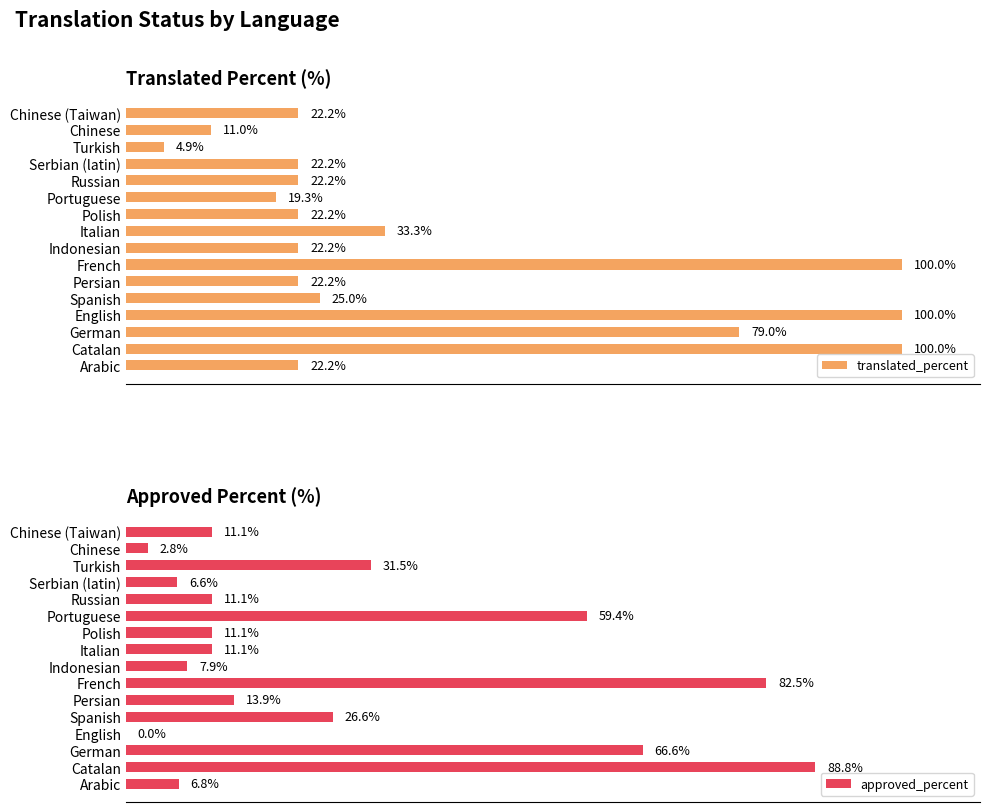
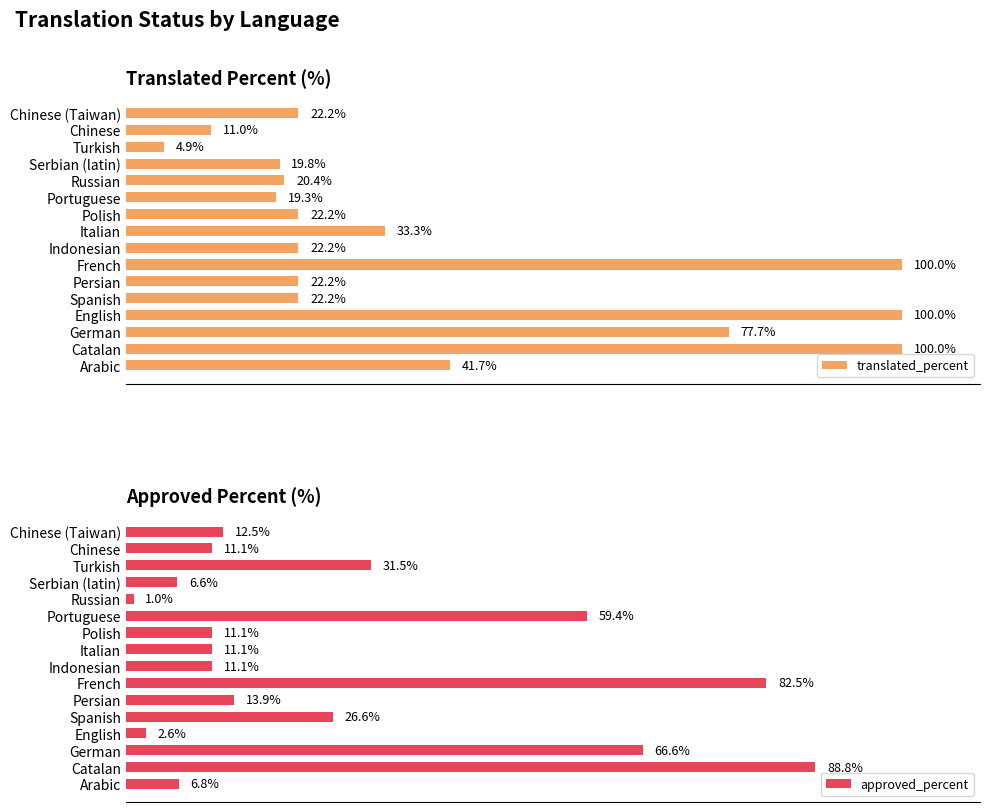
Translated Percent (%), Serbian (latin): 22.2% -> 19.8%
Translated Percent (%), Russian: 22.2% -> 20.4%
Translated Percent (%), Spanish: 25.0% -> 22.2%
Translated Percent (%), German: 79.0% -> 77.7%
Translated Percent (%), Arabic: 22.2% -> 41.7%
Approved Percent (%), Chinese (Taiwan): 11.1% -> 12.5%
Approved Percent (%), Chinese: 2.8% -> 11.1%
Approved Percent (%), Russian: 11.1% -> 1.0%
Approved Percent (%), Indonesian: 7.9% -> 11.1%
Approved Percent (%), English: 0.0% -> 2.6%
